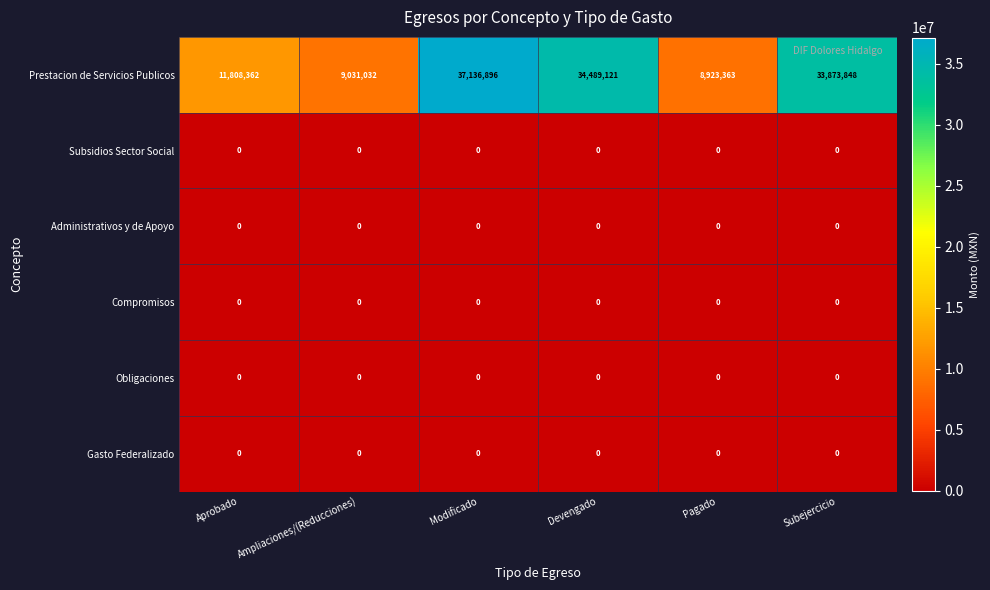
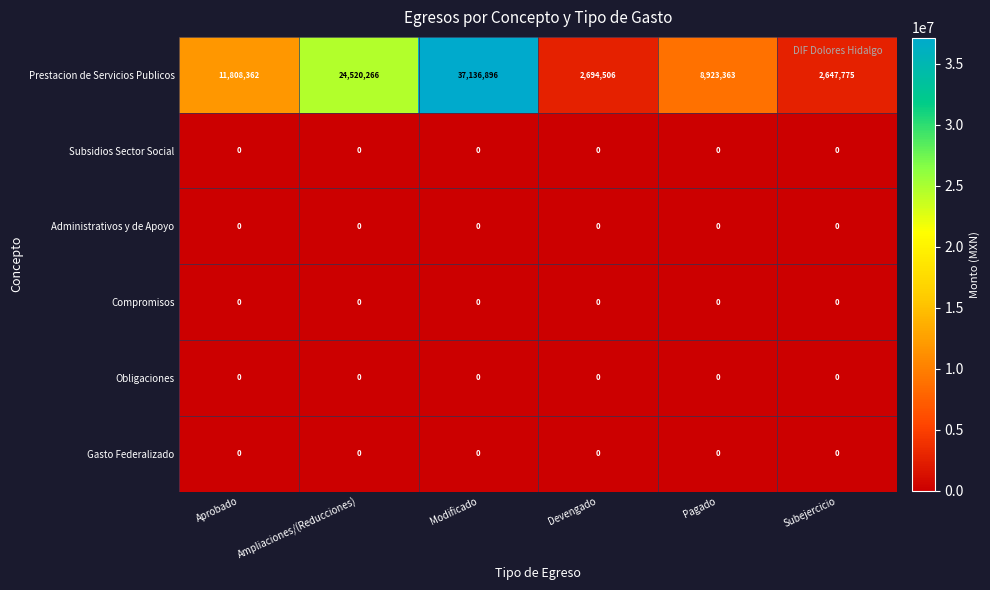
Prestacion de Servicios Publicos, Ampliaciones/(Reducciones): 9,031,032 -> 24,520,266
Prestacion de Servicios Publicos, Devengado: 34,489,121 -> 2,694,506
Prestacion de Servicios Publicos, Subejercicio: 33,873,848 -> 2,647,775
